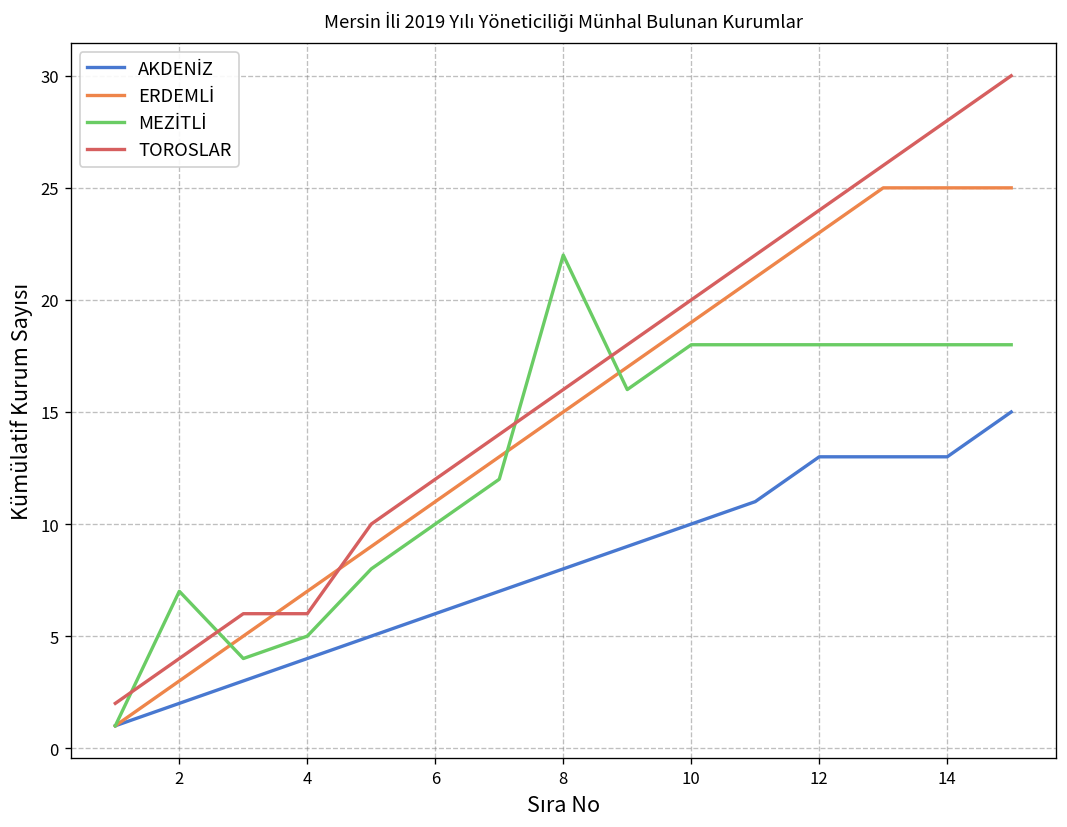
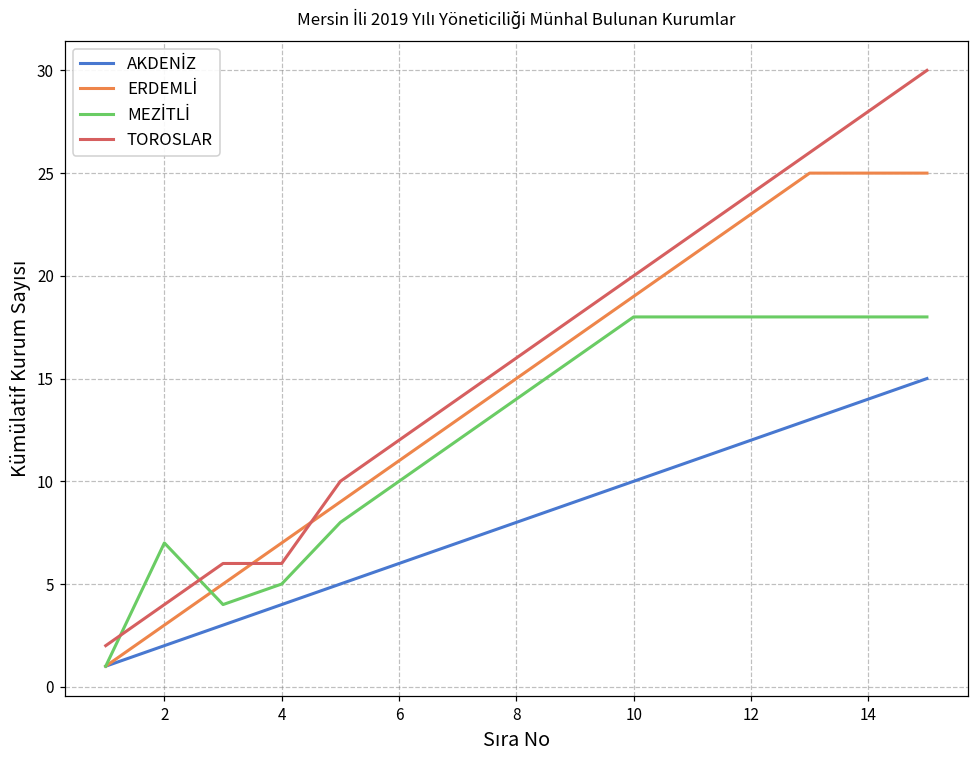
MEZİTLİ, 8: 22 -> 14
AKDENİZ, 12: 13 -> 12
AKDENİZ, 14: 13 -> 14
